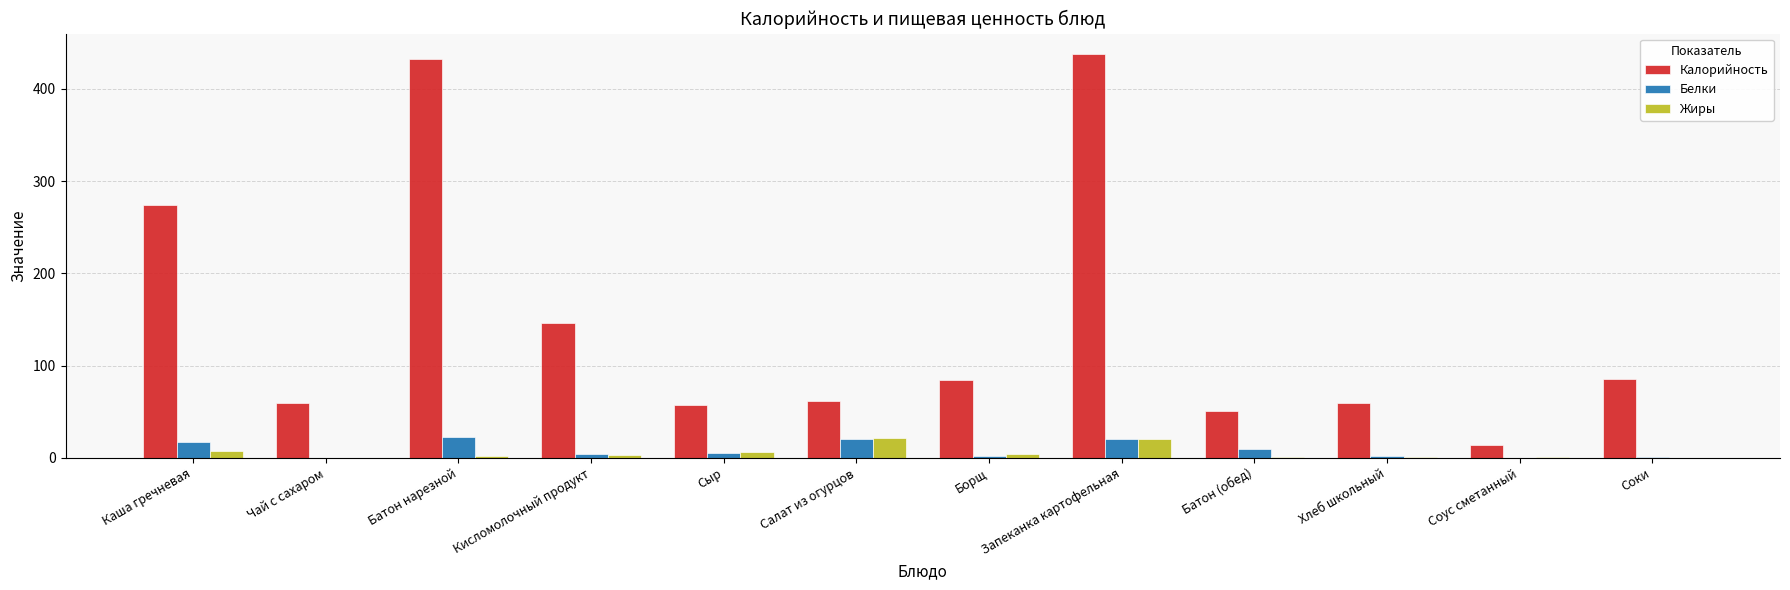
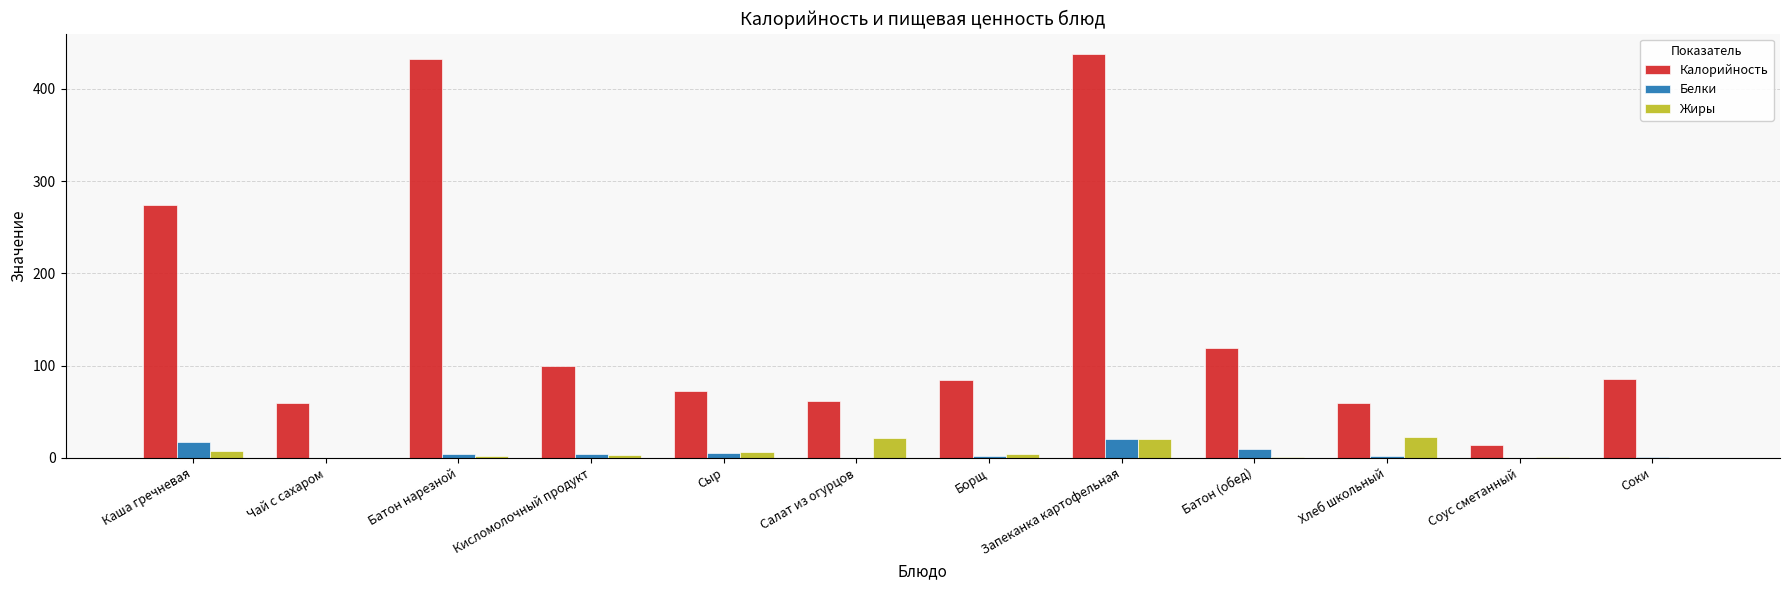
Белки, Батон нарезной: 20 -> 0
Калорийность, Кисломолочный продукт: 150 -> 100
Калорийность, Сыр: 60 -> 70
Белки, Салат из огурцов: 20 -> 0
Калорийность, Батон (обед): 50 -> 120
Жиры, Хлеб школьный: 0 -> 20
